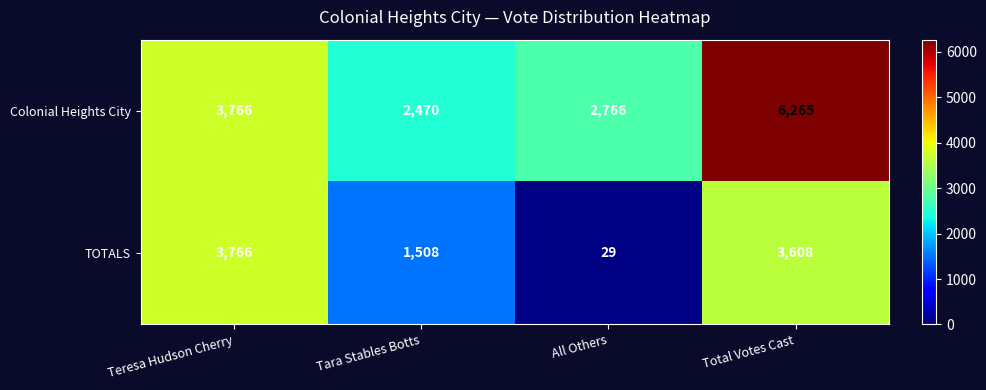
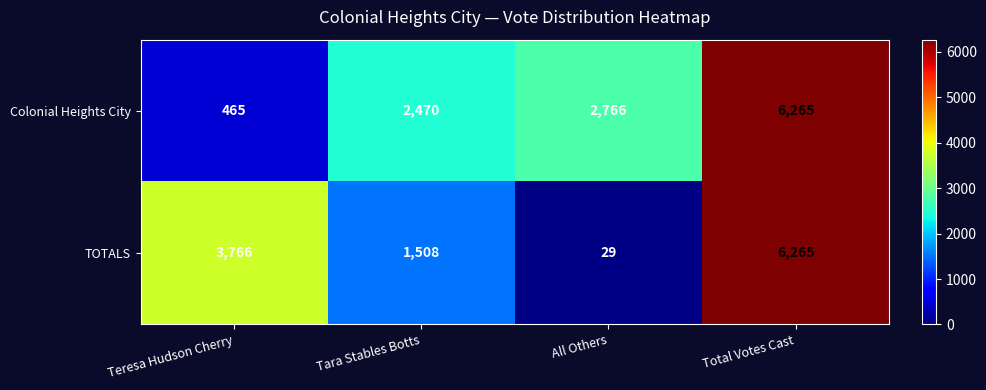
Colonial Heights City, Teresa Hudson Cherry: 3,766 -> 465
TOTALS, Total Votes Cast: 3,608 -> 6,265
